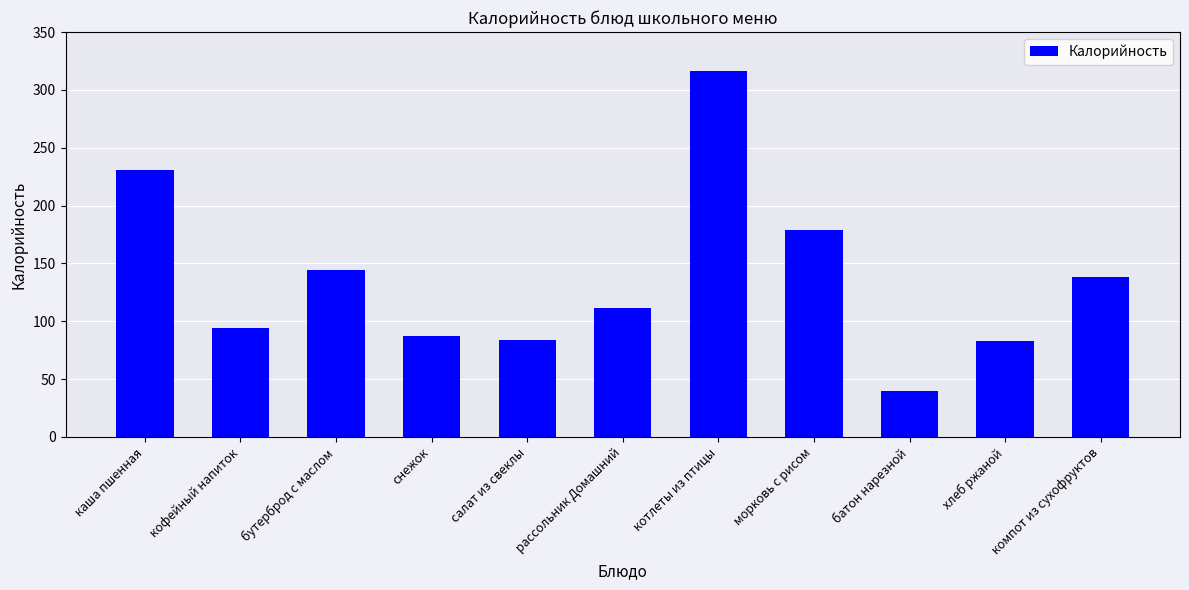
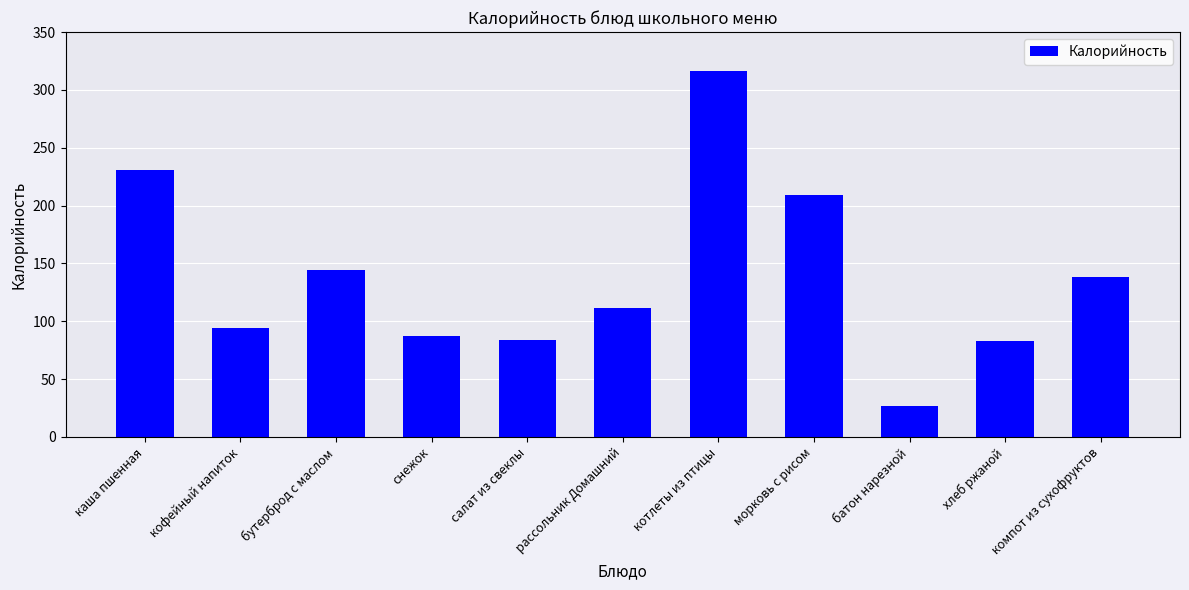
морковь с рисом: 179 -> 209
батон нарезной: 40 -> 27
